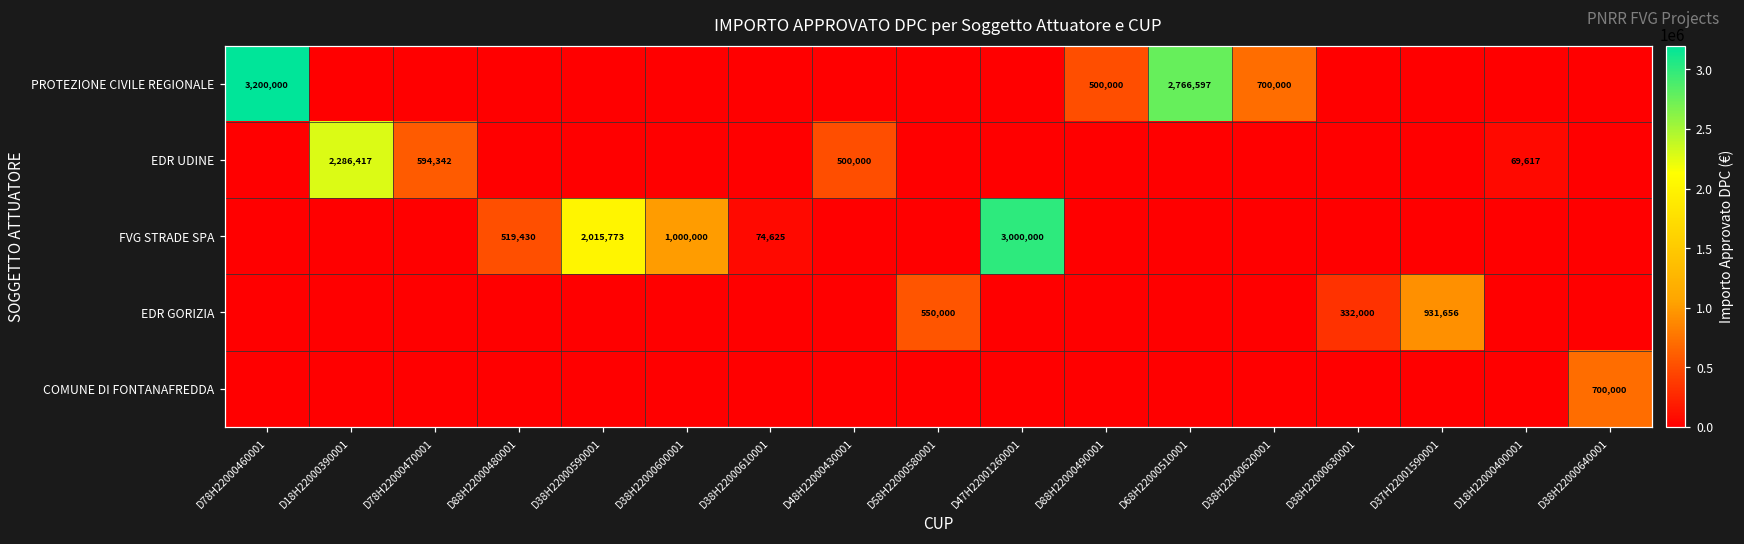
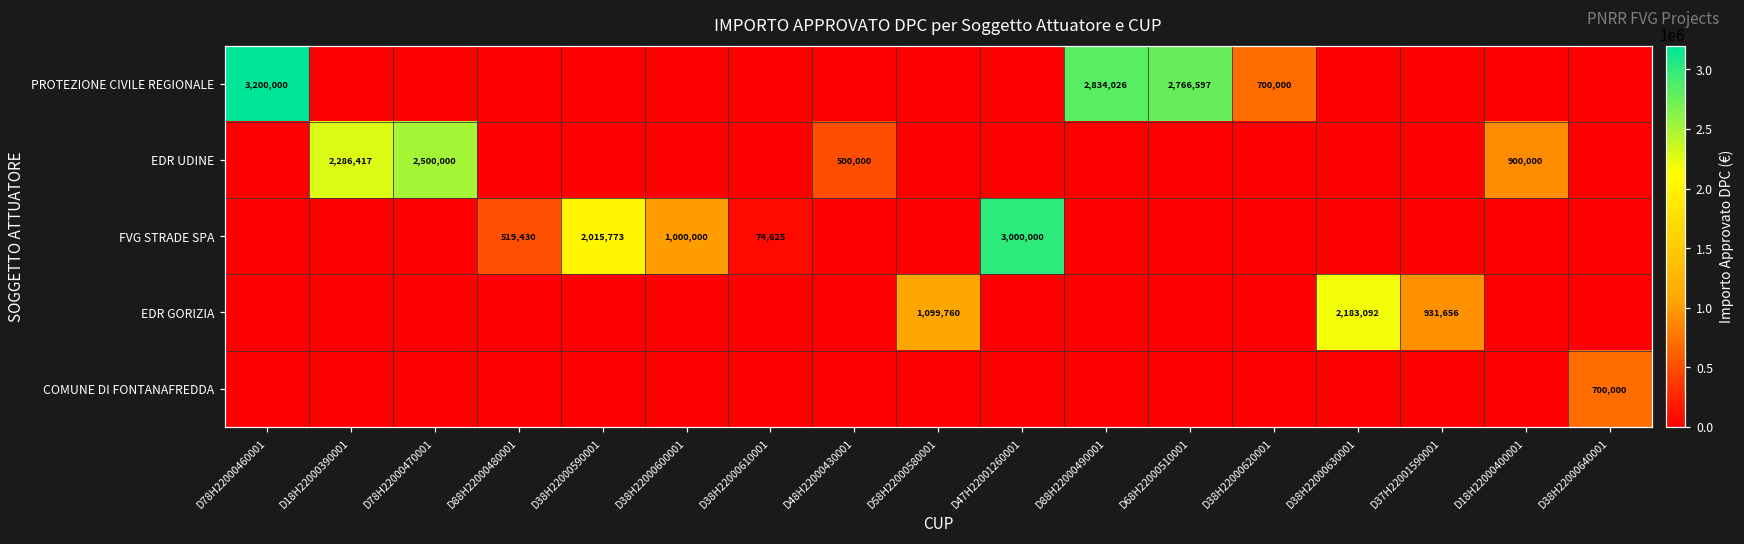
PROTEZIONE CIVILE REGIONALE, D88H22000490001: 500,000 -> 2,834,026
EDR UDINE, D78H22000470001: 594,342 -> 2,500,000
EDR UDINE, D18H22000400001: 69,617 -> 900,000
EDR GORIZIA, D58H22000580001: 550,000 -> 1,099,760
EDR GORIZIA, D38H22000630001: 332,000 -> 2,183,092
